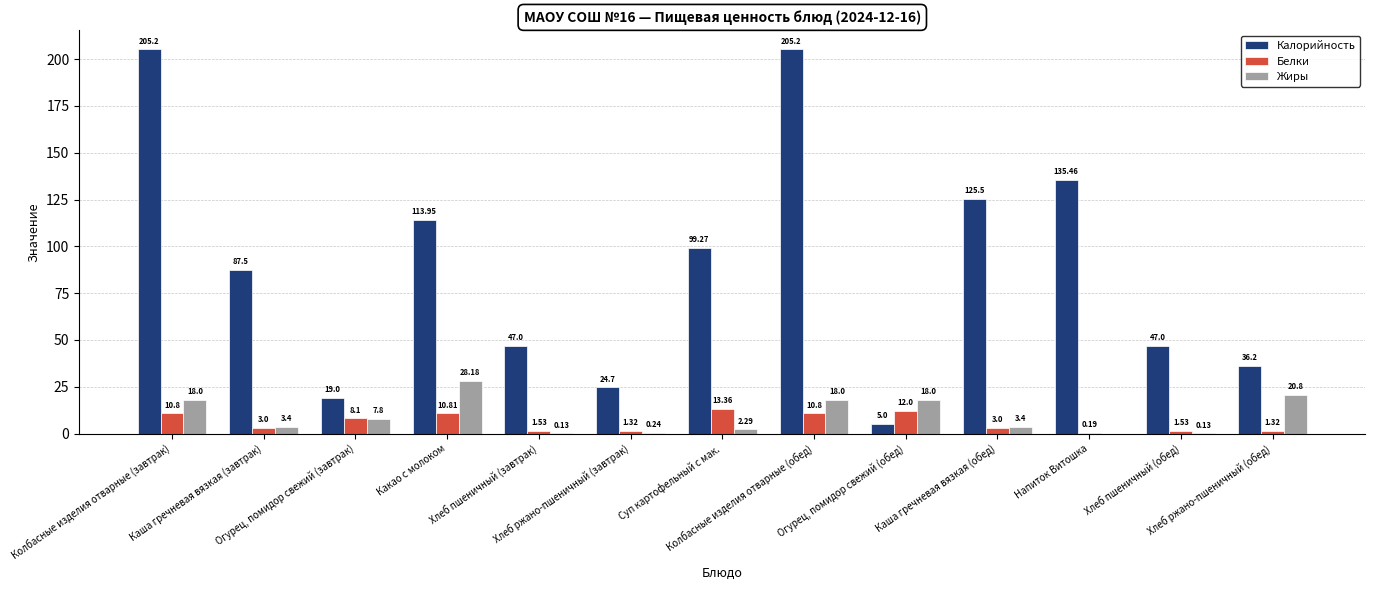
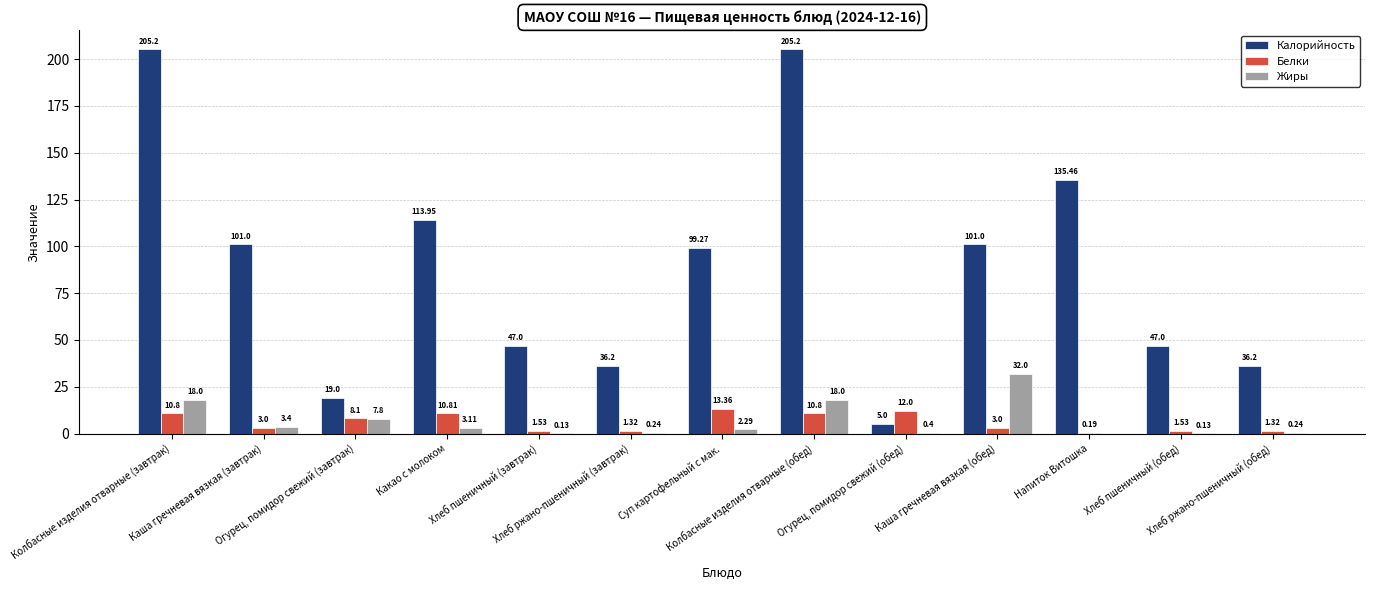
Калорийность, Каша гречневая вязкая (завтрак): 87.5 -> 101.0
Жиры, Какао с молоком: 28.18 -> 3.11
Калорийность, Хлеб ржано-пшеничный (завтрак): 24.7 -> 36.2
Жиры, Огурец, помидор свежий (обед): 18.0 -> 0.4
Калорийность, Каша гречневая вязкая (обед): 125.5 -> 101.0
Жиры, Каша гречневая вязкая (обед): 3.4 -> 32.0
Жиры, Хлеб ржано-пшеничный (обед): 20.8 -> 0.24
